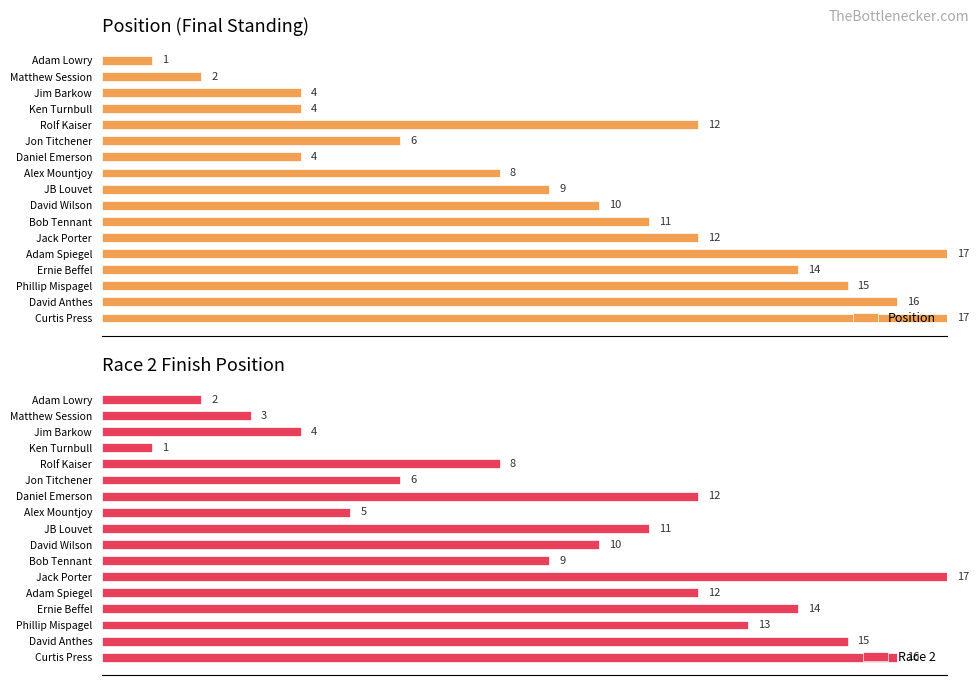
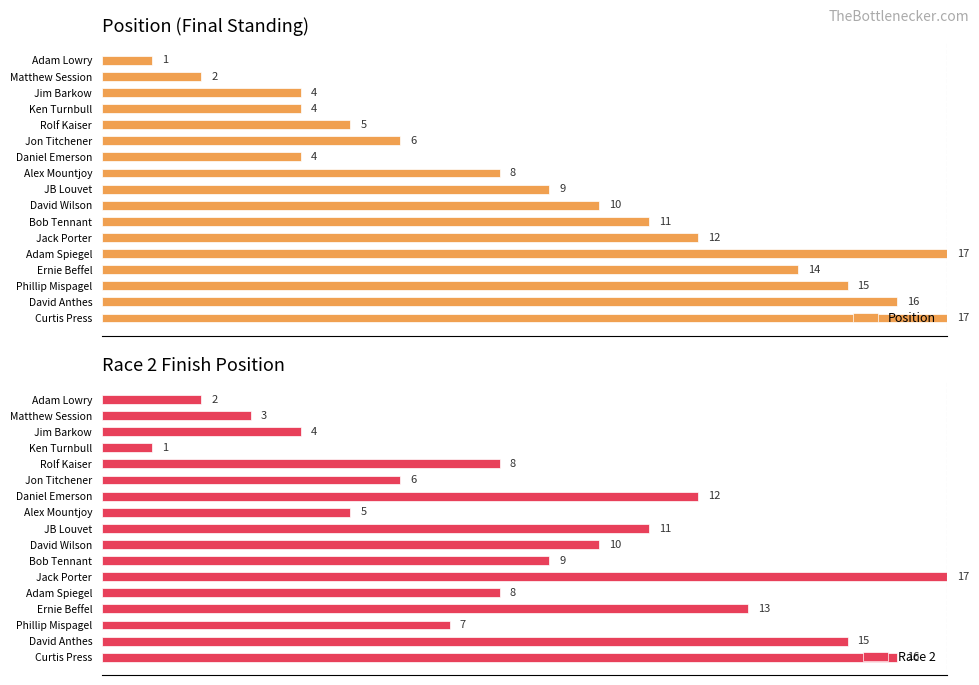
Position (Final Standing), Rolf Kaiser: 12 -> 5
Race 2 Finish Position, Adam Spiegel: 12 -> 8
Race 2 Finish Position, Ernie Beffel: 14 -> 13
Race 2 Finish Position, Phillip Mispagel: 13 -> 7
